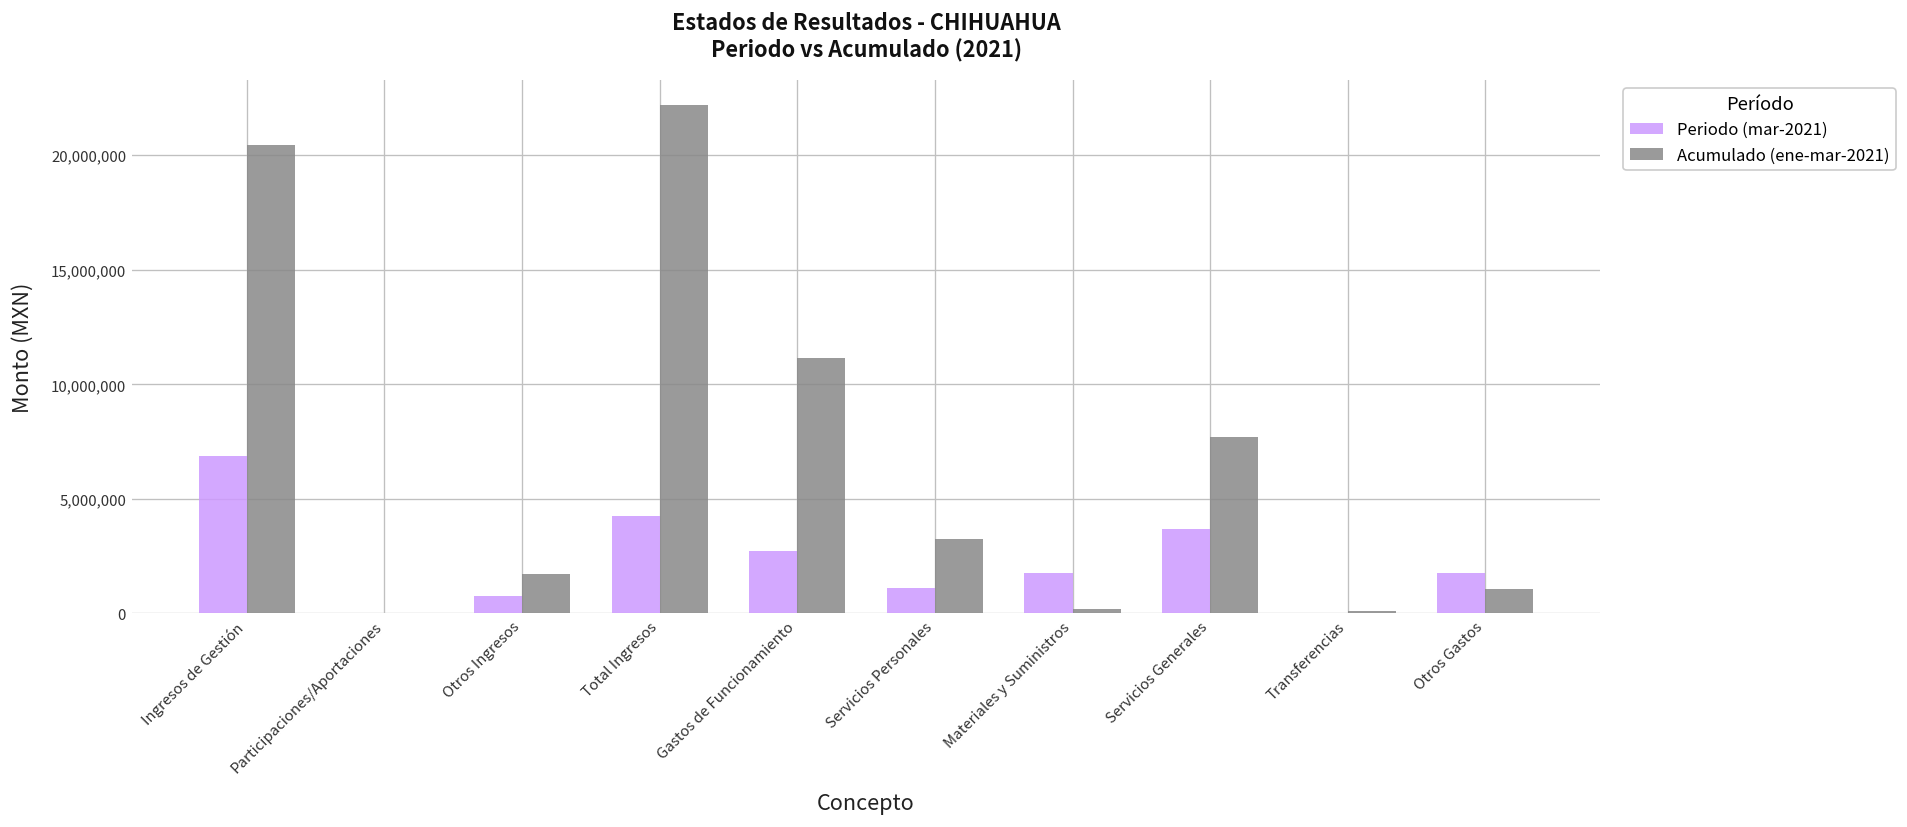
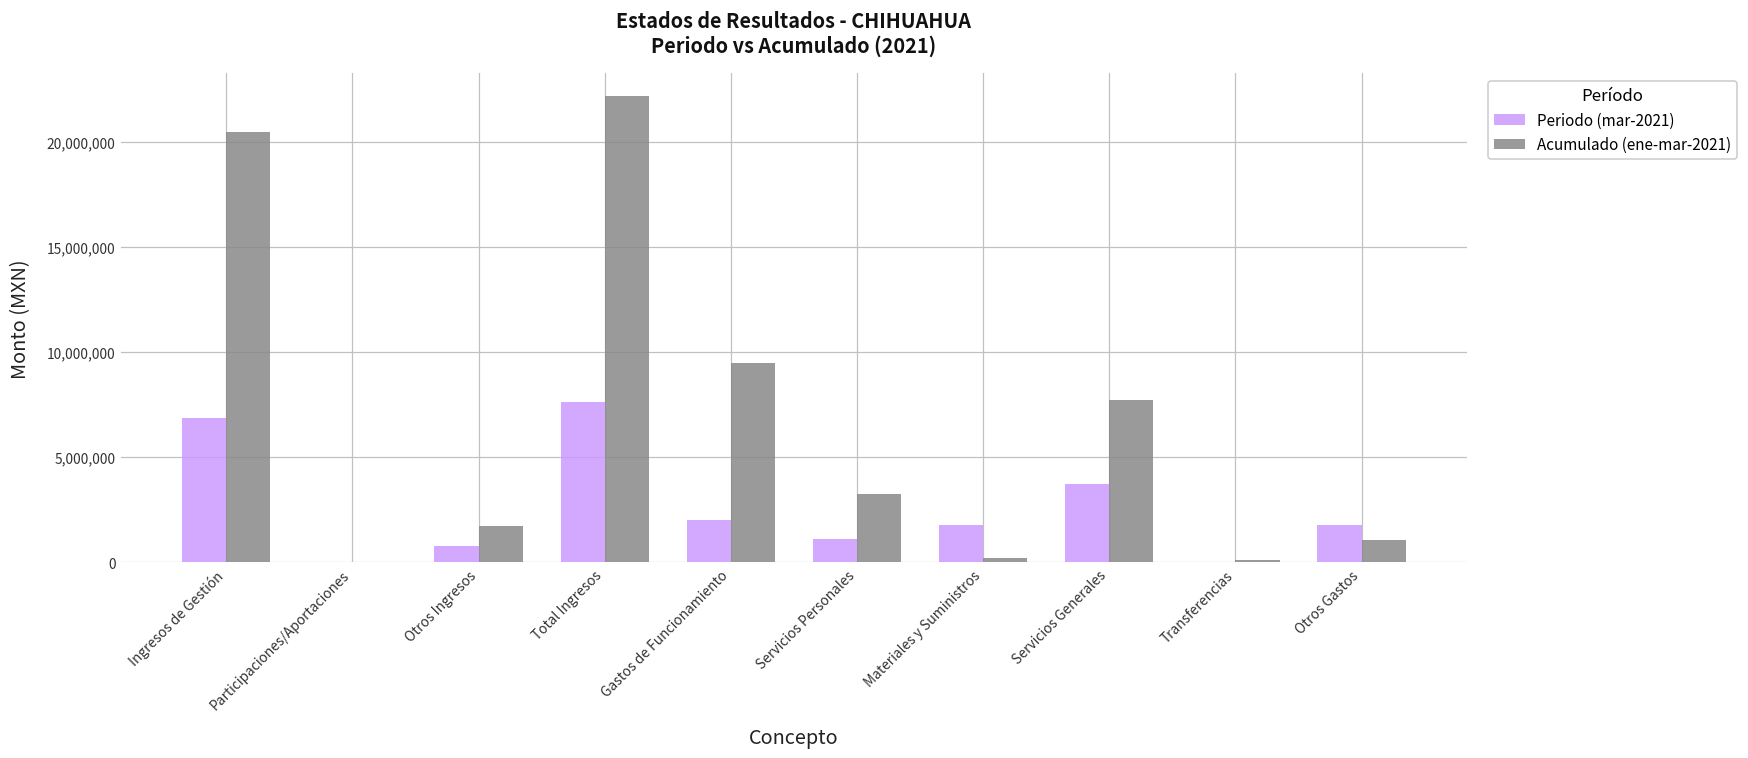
Periodo (mar-2021), Total Ingresos: 4,300,000 -> 7,600,000
Periodo (mar-2021), Gastos de Funcionamiento: 2,700,000 -> 2,000,000
Acumulado (ene-mar-2021), Gastos de Funcionamiento: 11,200,000 -> 9,500,000
